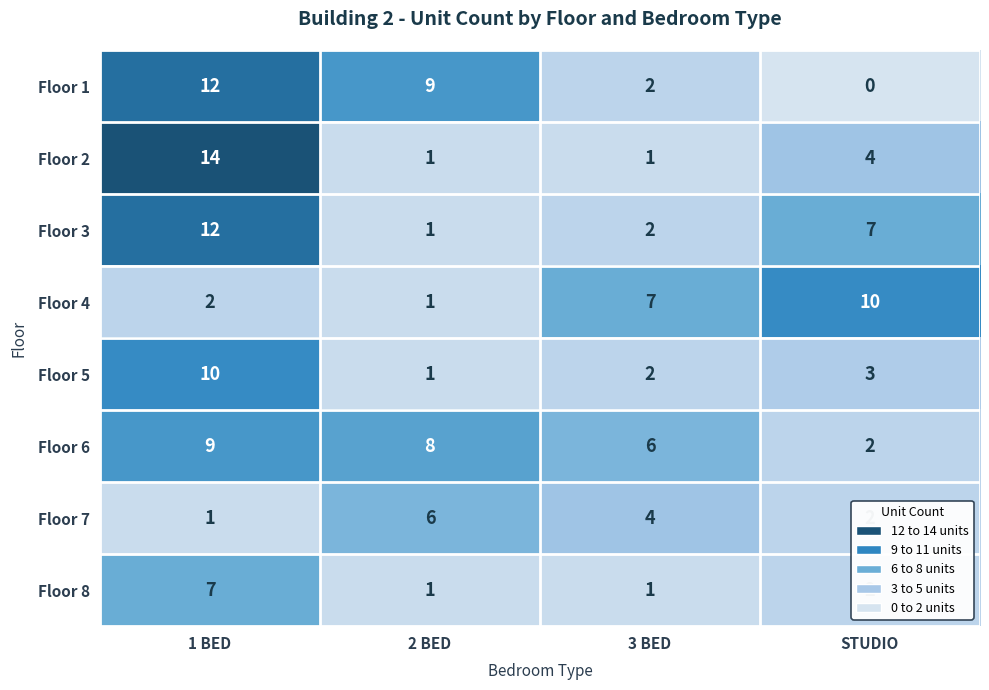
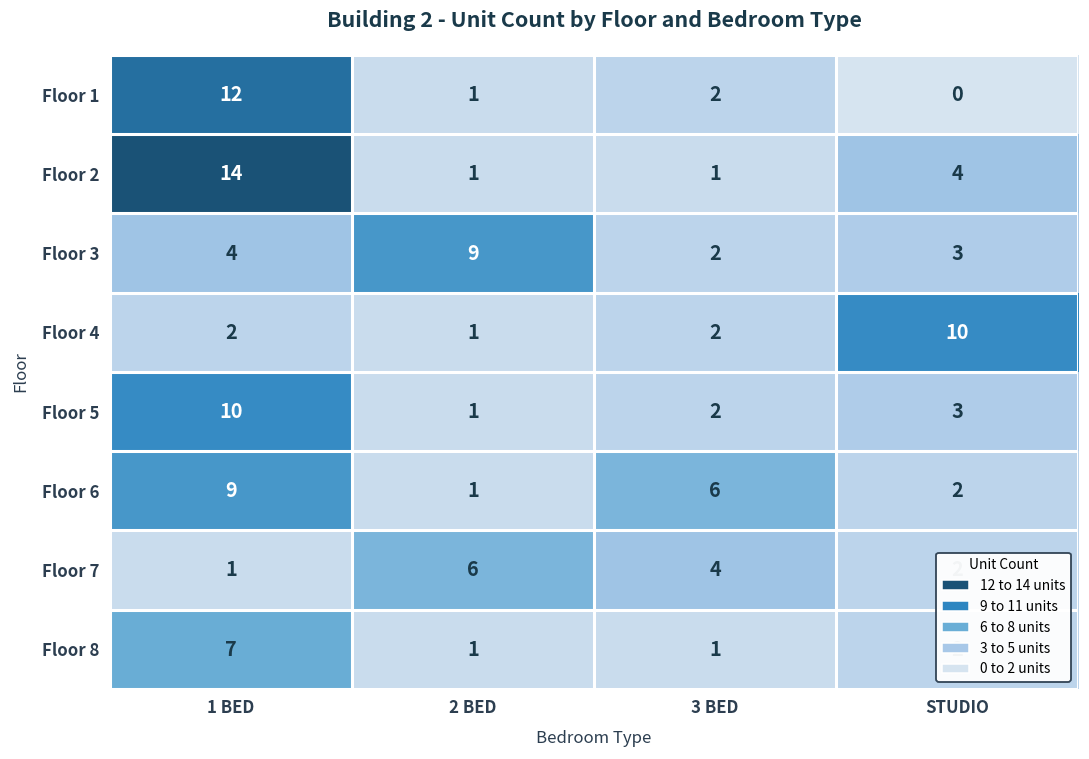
Floor 1, 2 BED: 9 -> 1
Floor 3, 1 BED: 12 -> 4
Floor 3, 2 BED: 1 -> 9
Floor 3, STUDIO: 7 -> 3
Floor 4, 3 BED: 7 -> 2
Floor 6, 2 BED: 8 -> 1
